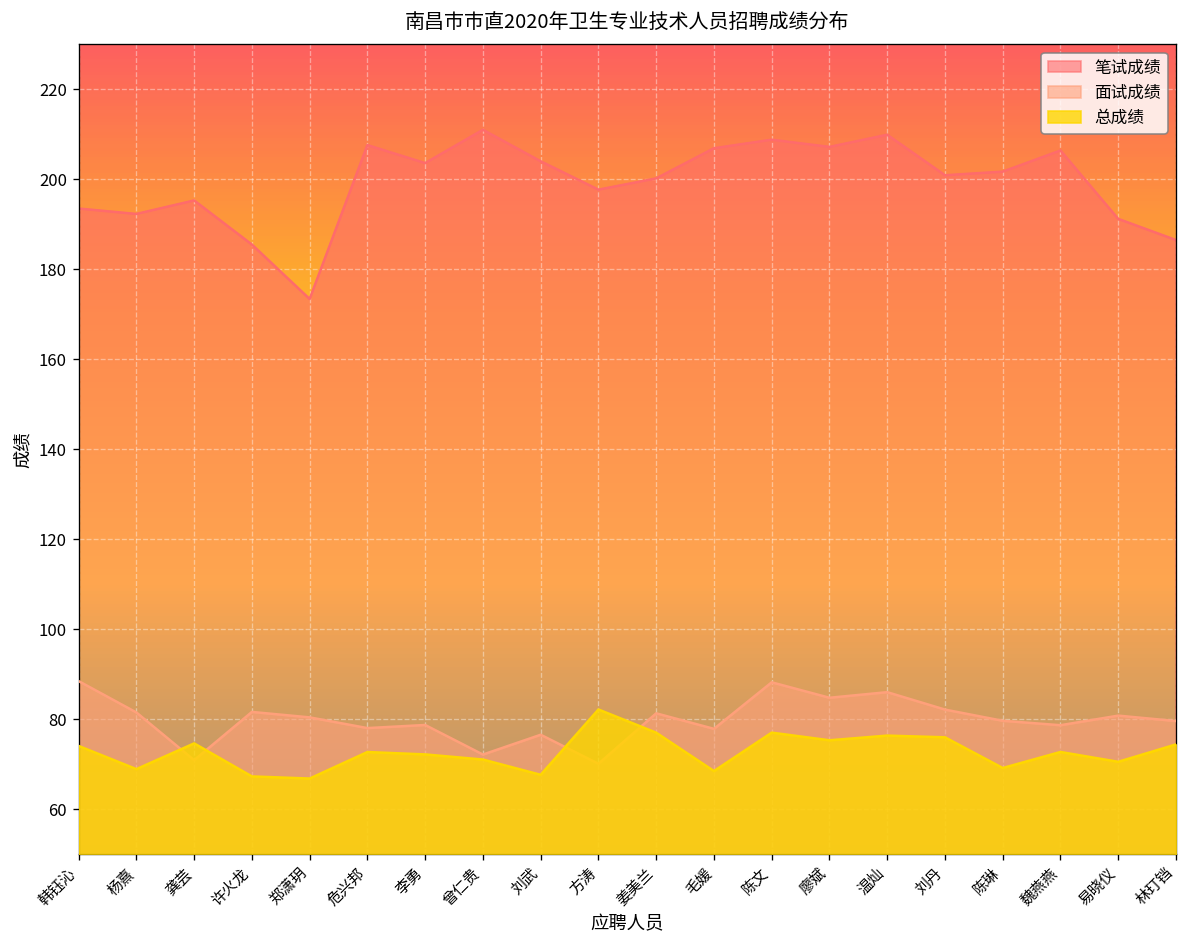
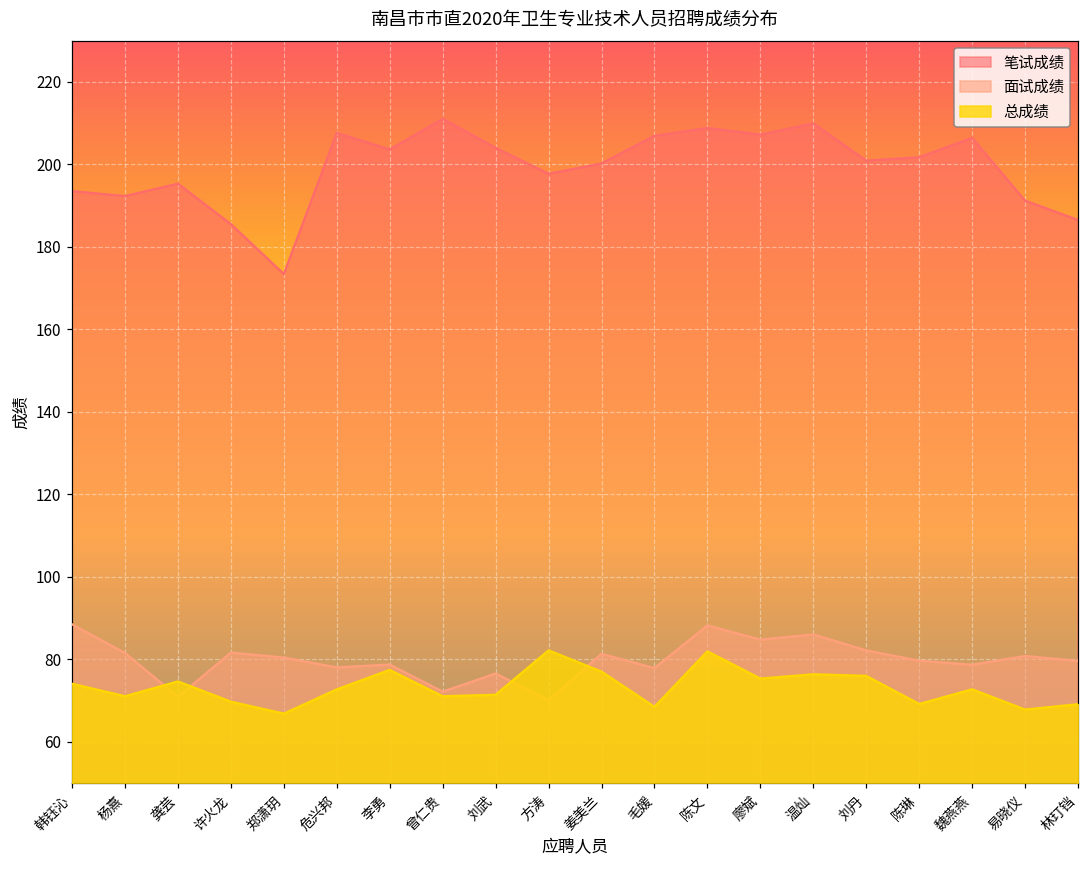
总成绩, 杨熹: 69 -> 71
总成绩, 许火龙: 67 -> 70
总成绩, 李勇: 72 -> 77
总成绩, 刘武: 68 -> 71
总成绩, 陈文: 77 -> 82
总成绩, 易晓仪: 71 -> 68
总成绩, 林玎铛: 74 -> 69
